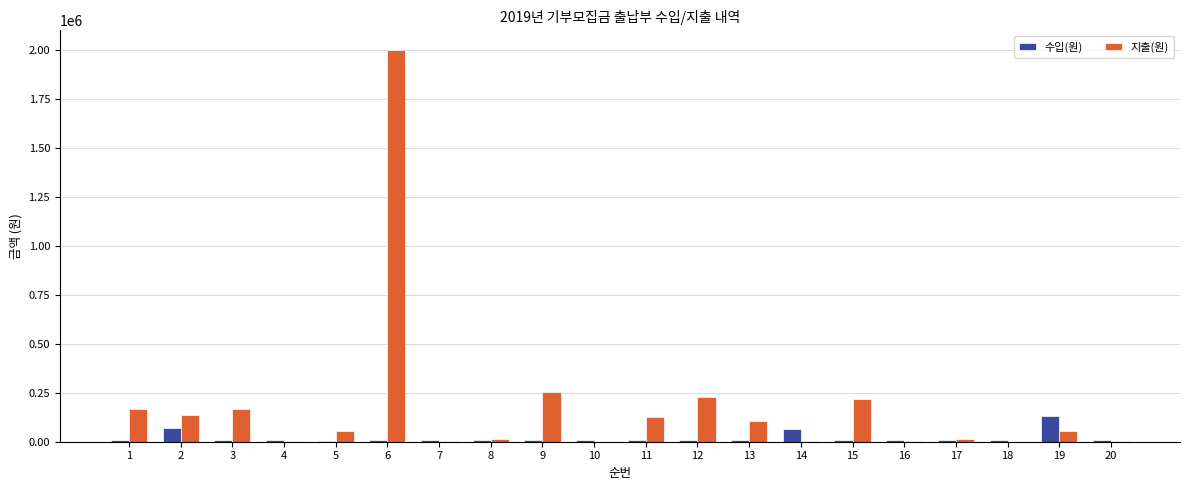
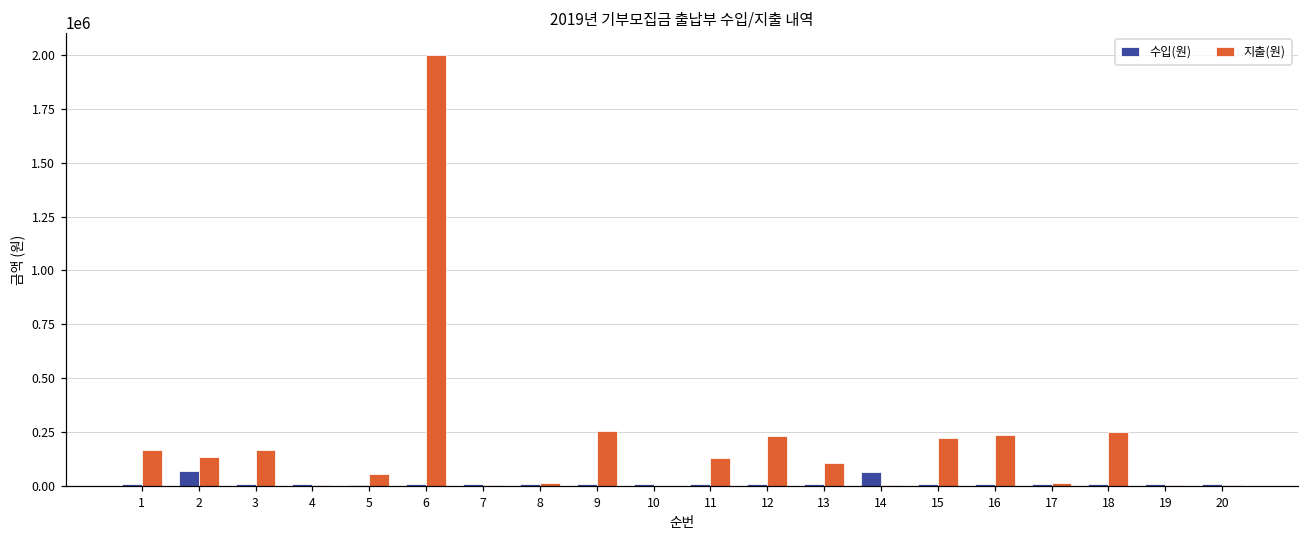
지출(원), 16: 0 -> 240000
지출(원), 18: 0 -> 250000
수입(원), 19: 130000 -> 10000
지출(원), 19: 50000 -> 0
